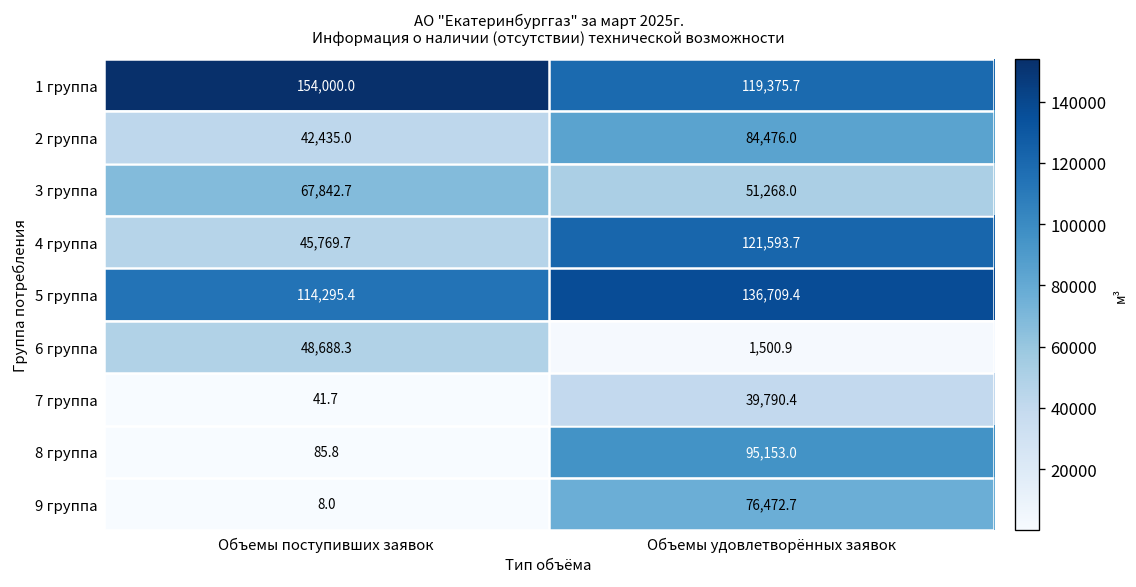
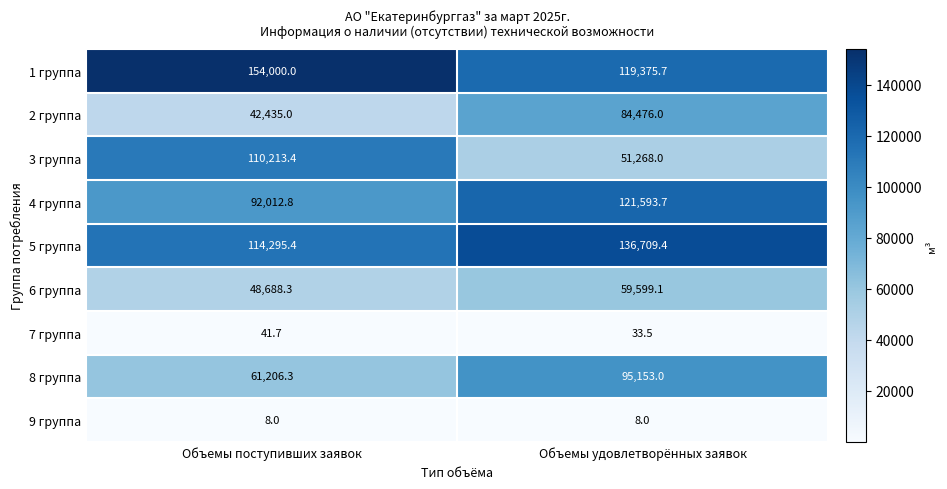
3 группа, Объемы поступивших заявок: 67,842.7 -> 110,213.4
4 группа, Объемы поступивших заявок: 45,769.7 -> 92,012.8
6 группа, Объемы удовлетворённых заявок: 1,500.9 -> 59,599.1
7 группа, Объемы удовлетворённых заявок: 39,790.4 -> 33.5
8 группа, Объемы поступивших заявок: 85.8 -> 61,206.3
9 группа, Объемы удовлетворённых заявок: 76,472.7 -> 8.0
